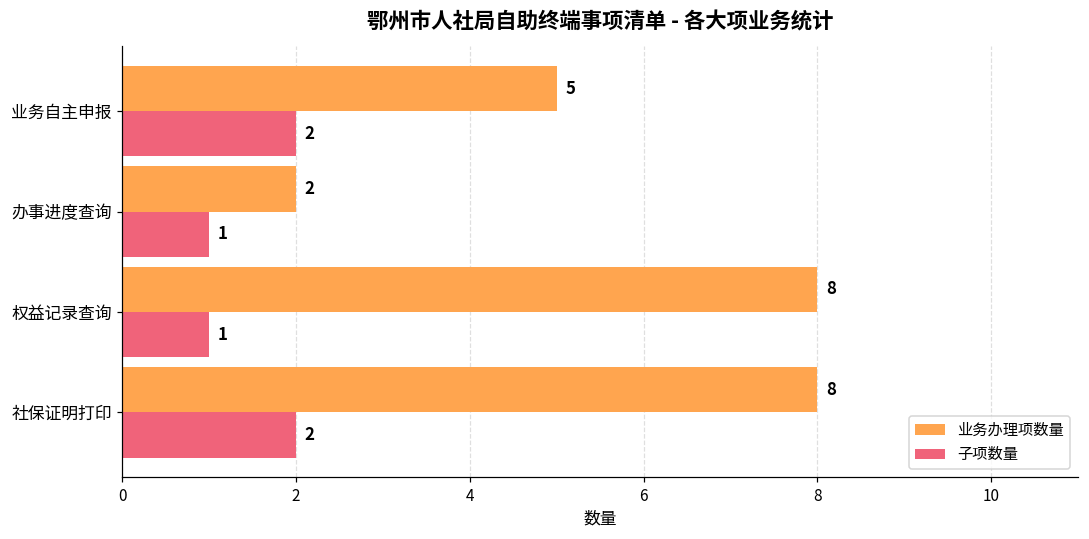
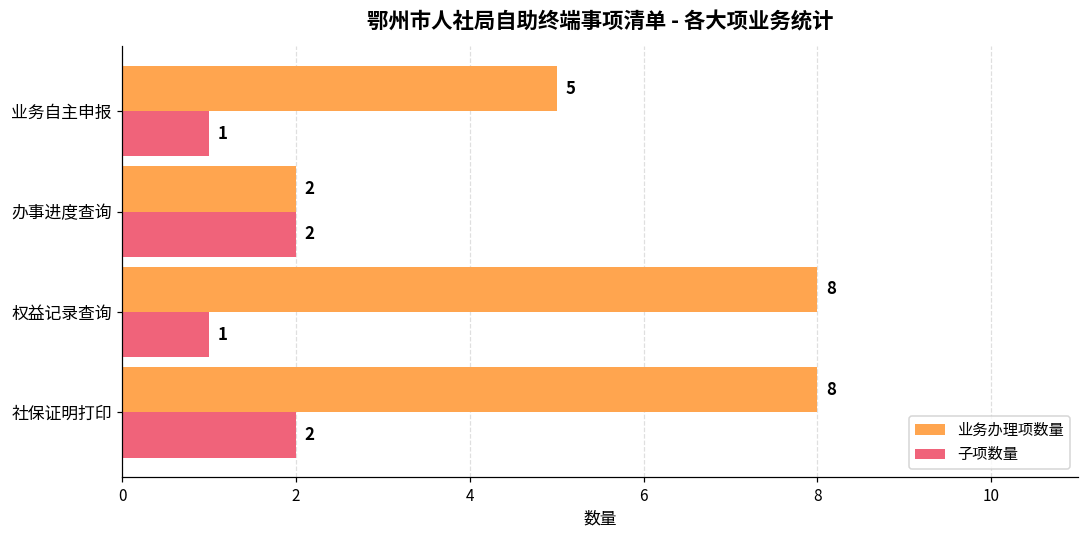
子项数量, 业务自主申报: 2 -> 1
子项数量, 办事进度查询: 1 -> 2
